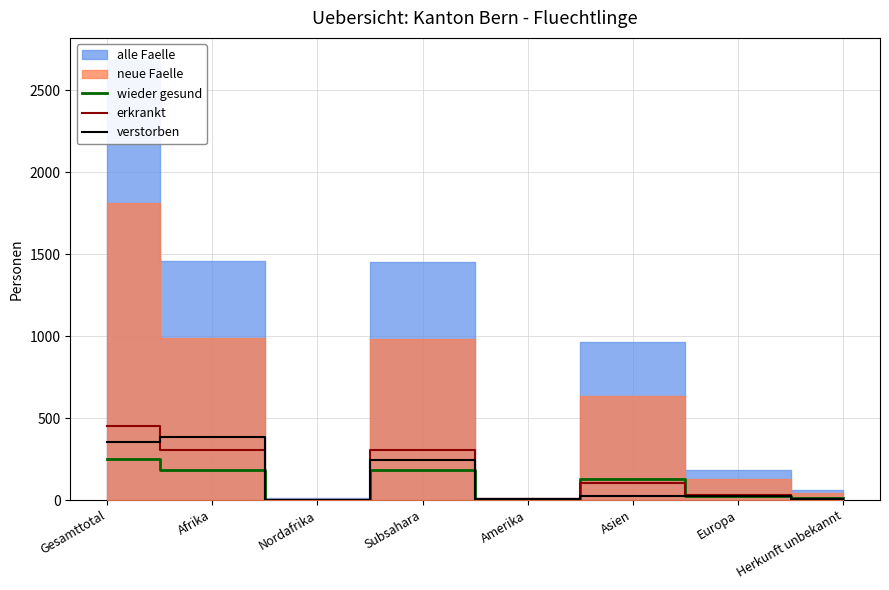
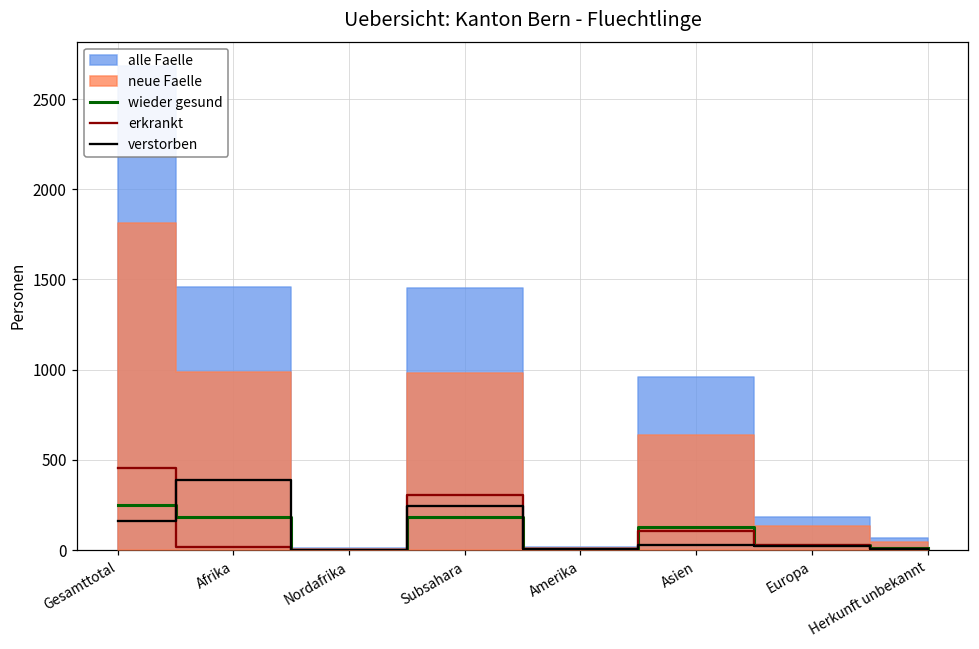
verstorben, Gesamttotal: 350 -> 160
erkrankt, Afrika: 310 -> 20
